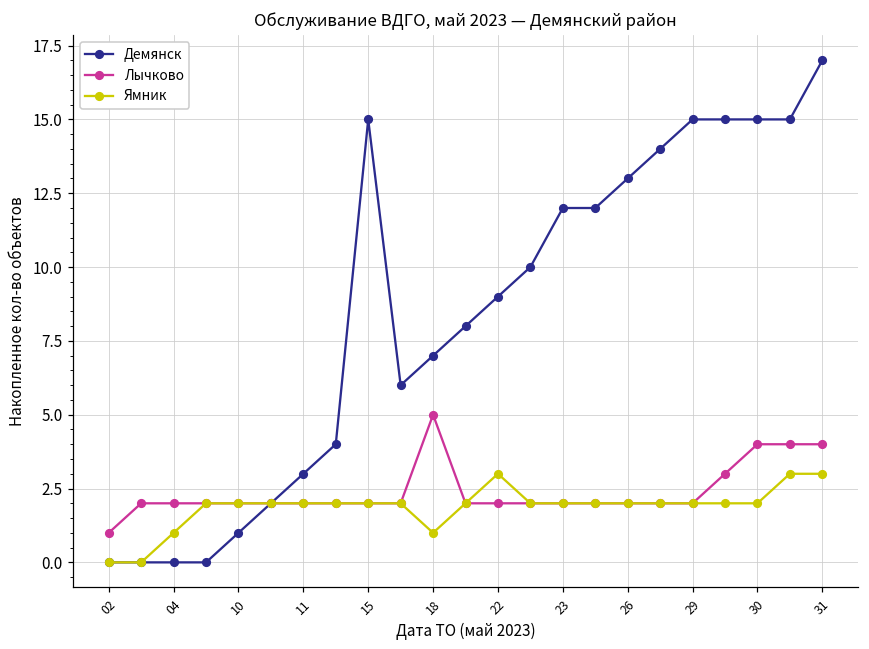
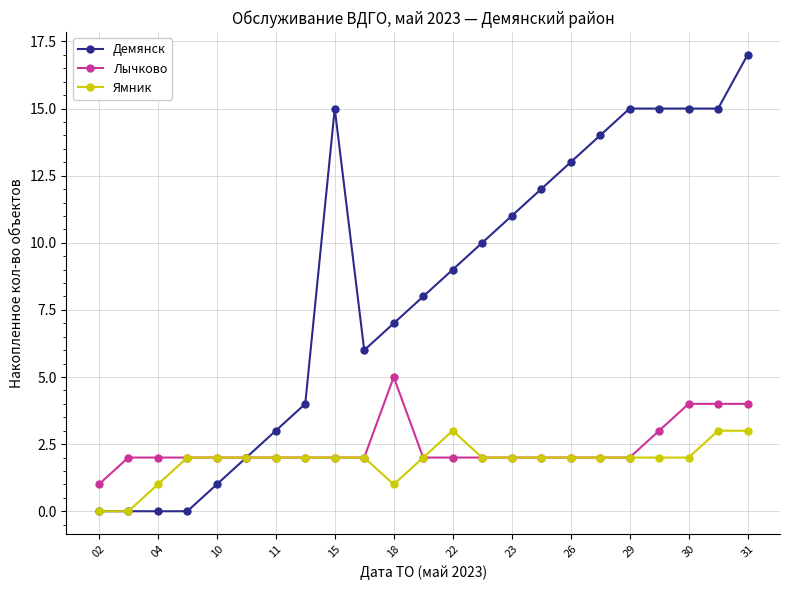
Демянск, 23: 12 -> 11
